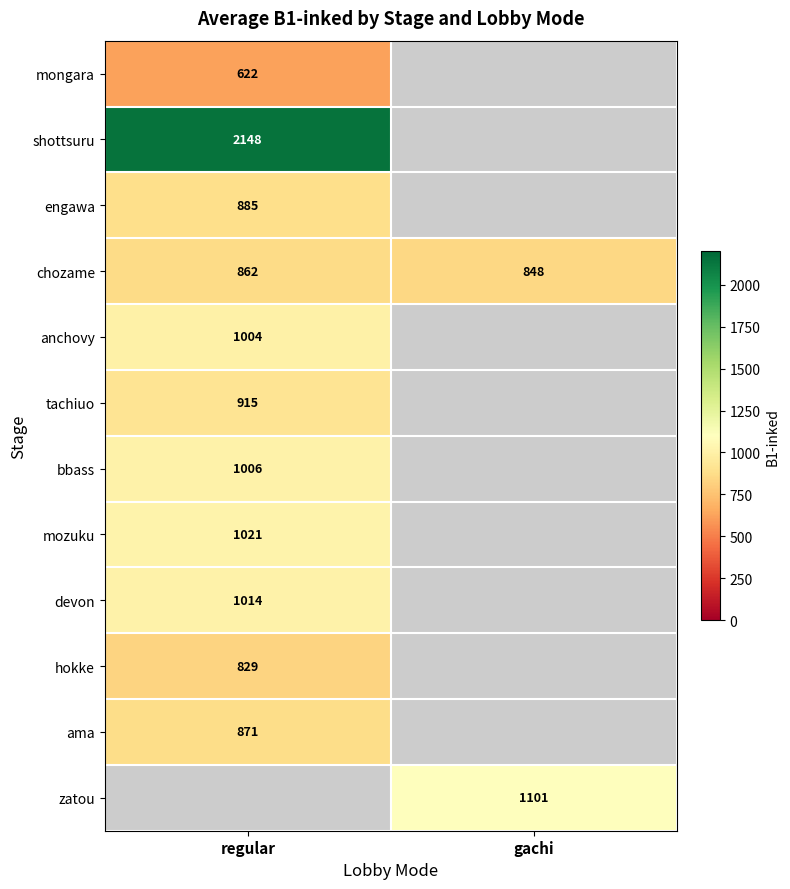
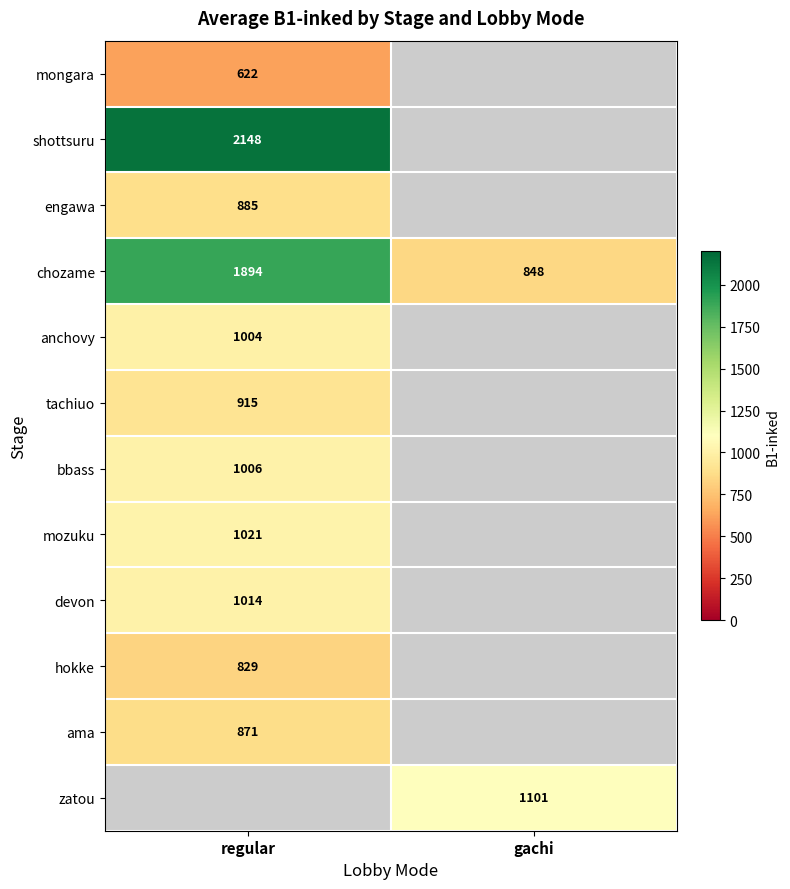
chozame, regular: 862 -> 1894
